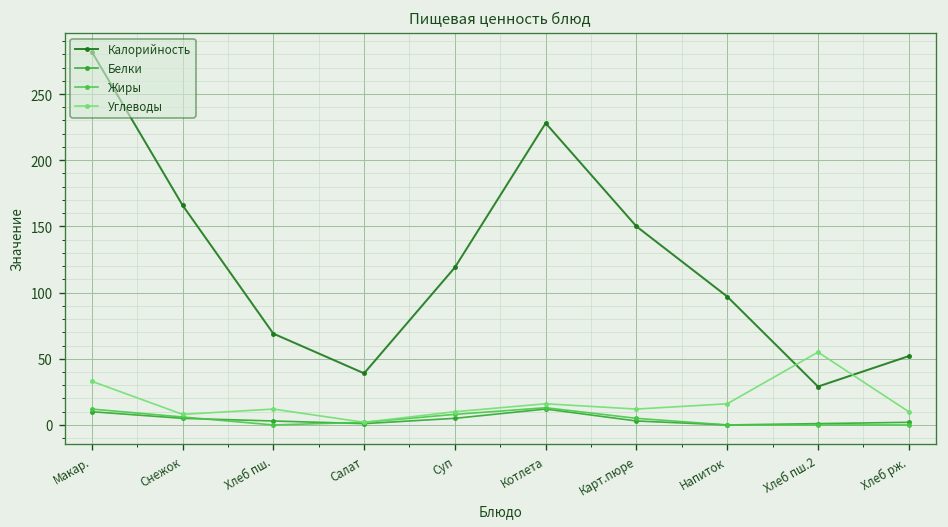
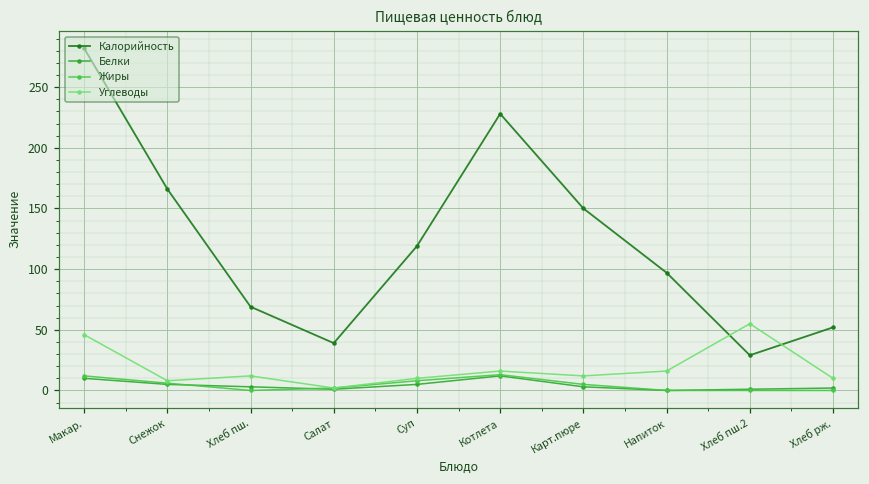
Углеводы, Макар.: 33 -> 46
